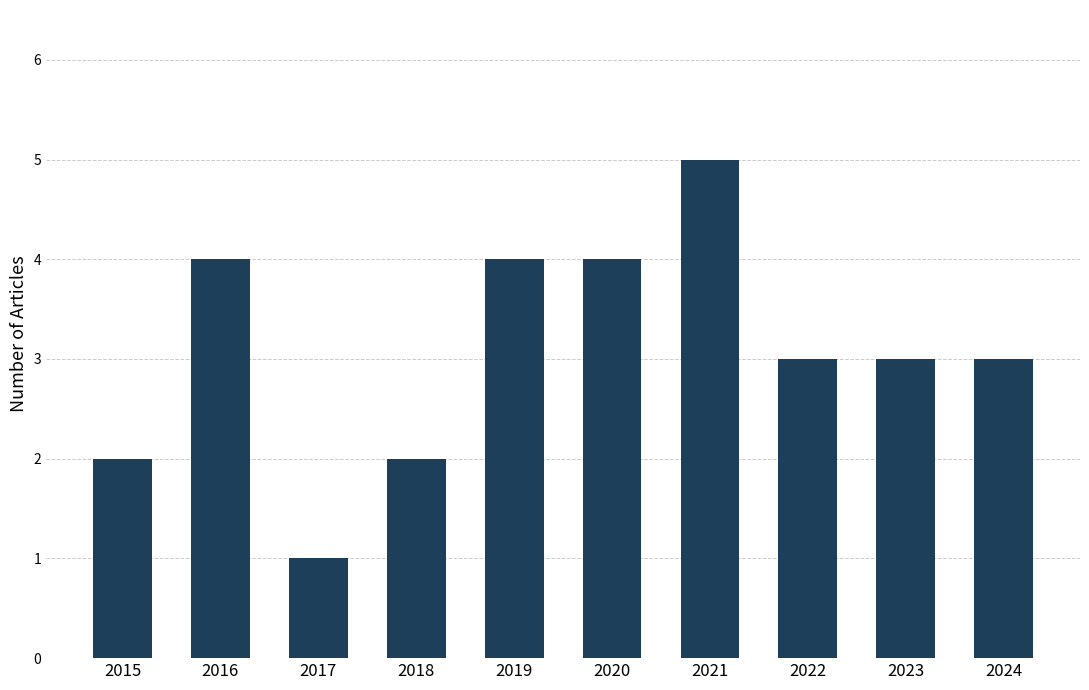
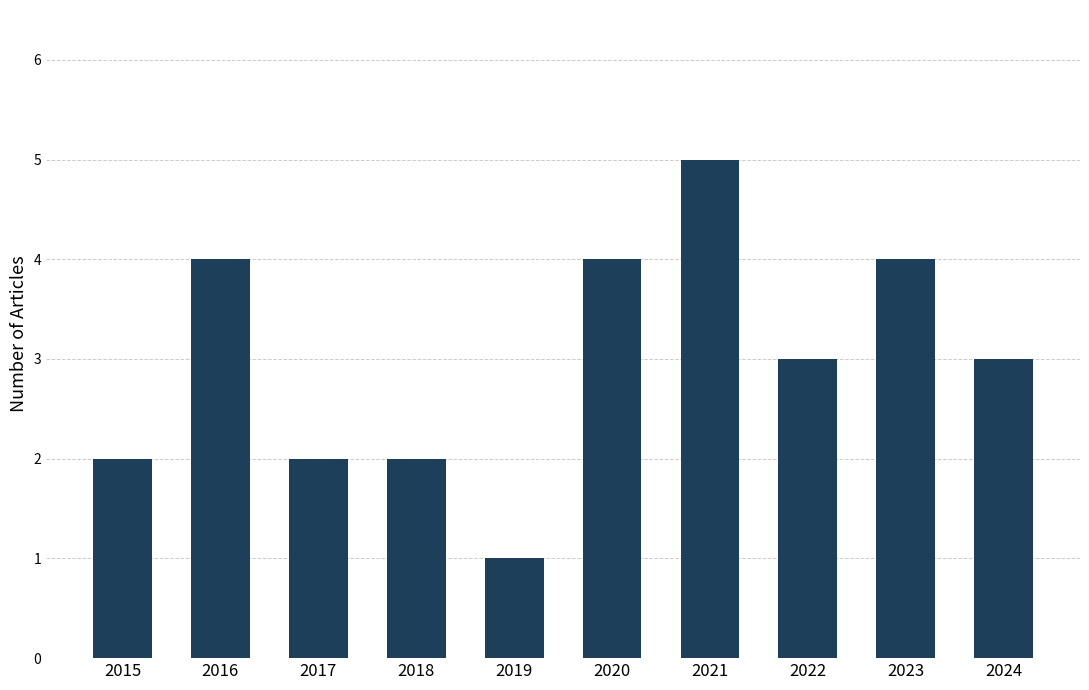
2017: 1 -> 2
2019: 4 -> 1
2023: 3 -> 4
